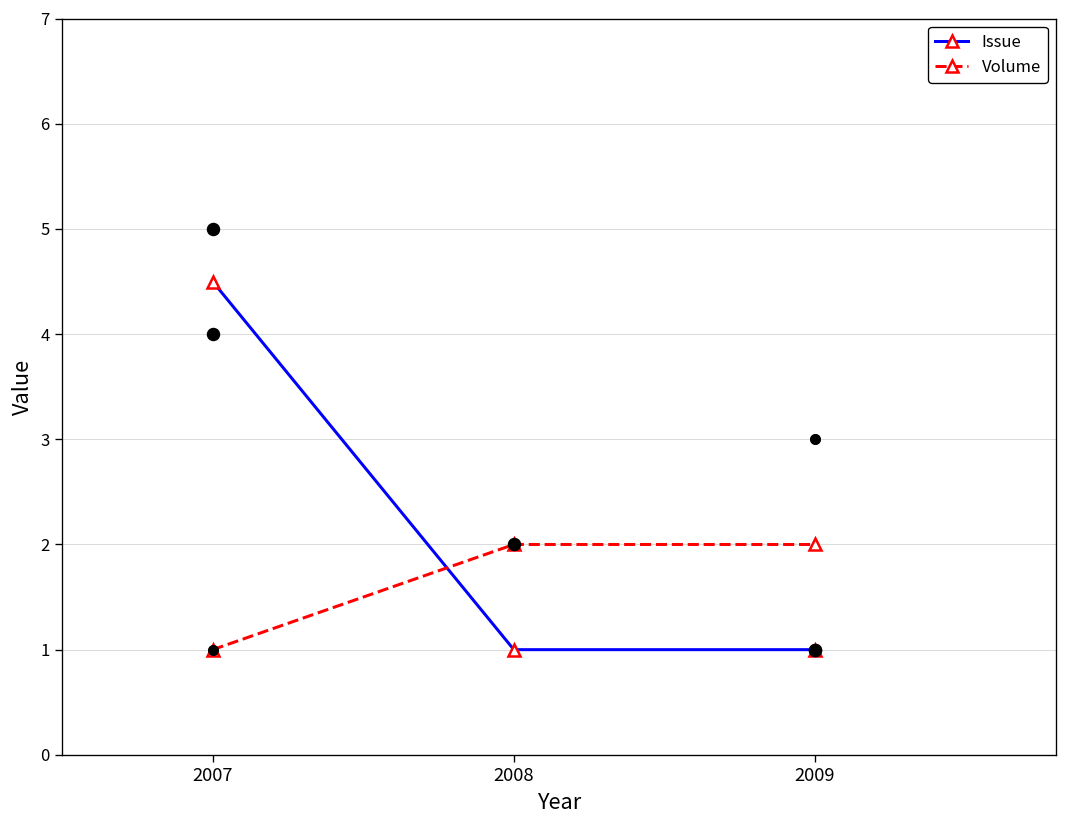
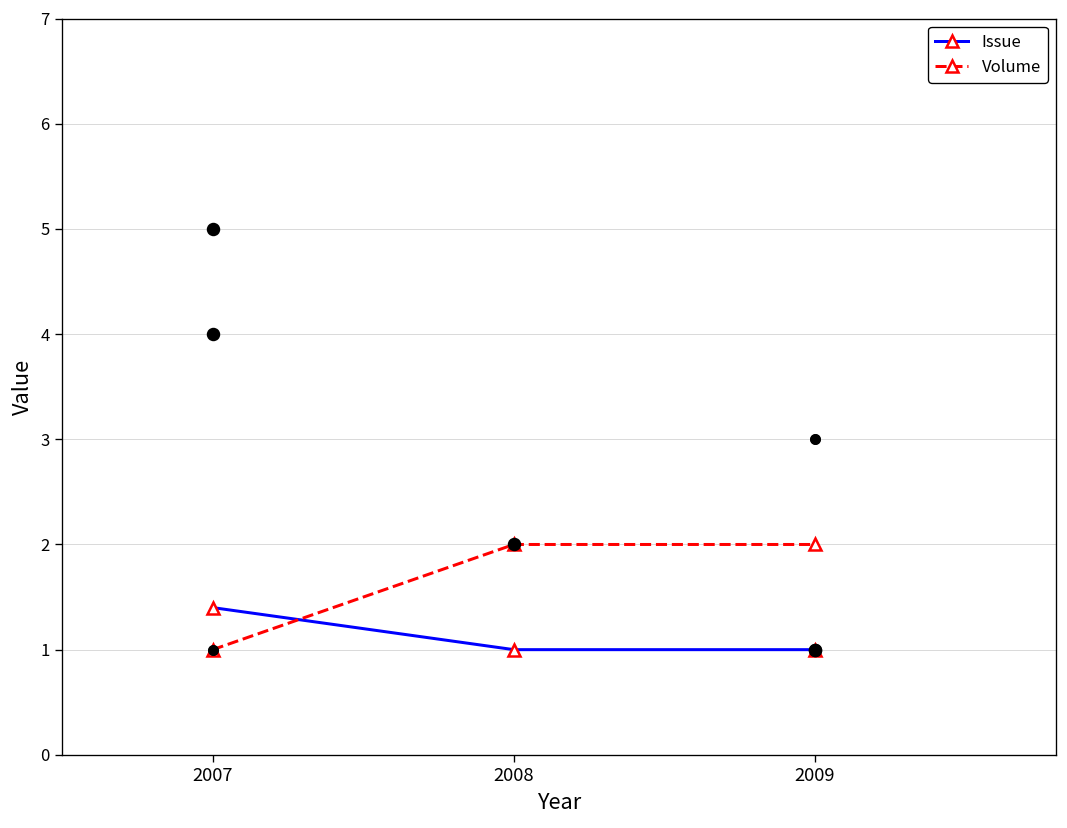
Issue, 2007: 4.5 -> 1.4
